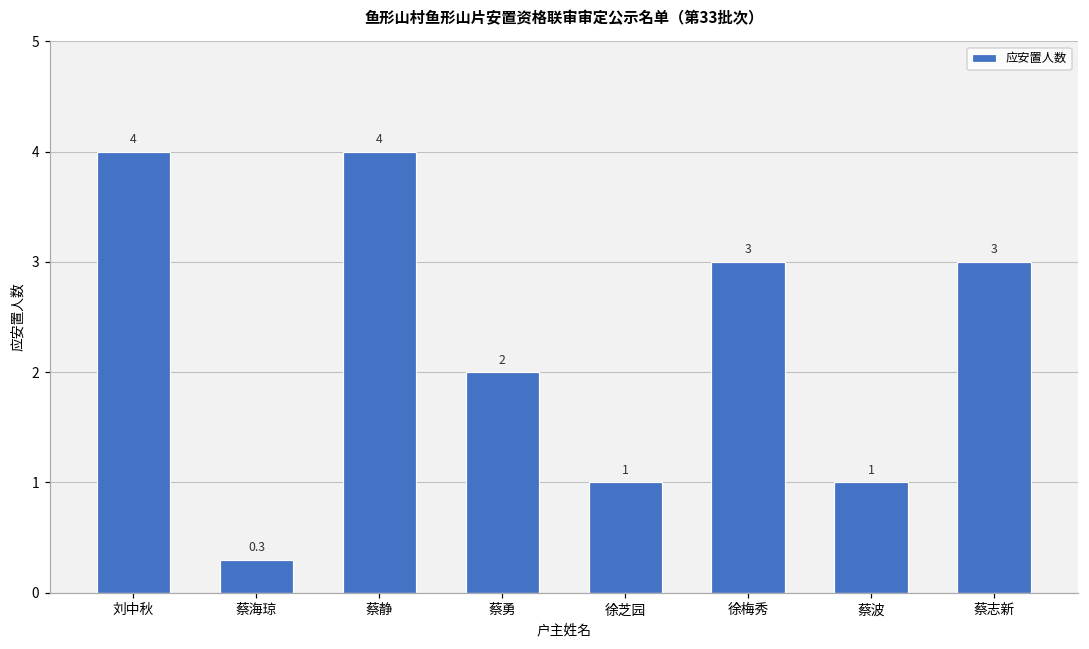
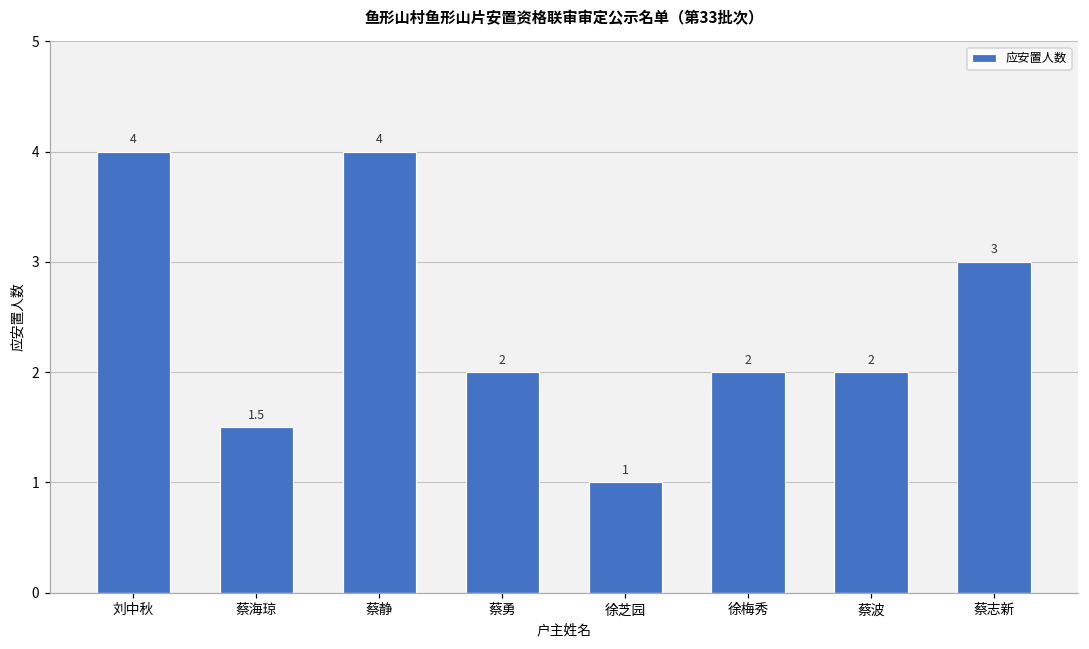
蔡海琼: 0.3 -> 1.5
徐梅秀: 3 -> 2
蔡波: 1 -> 2
